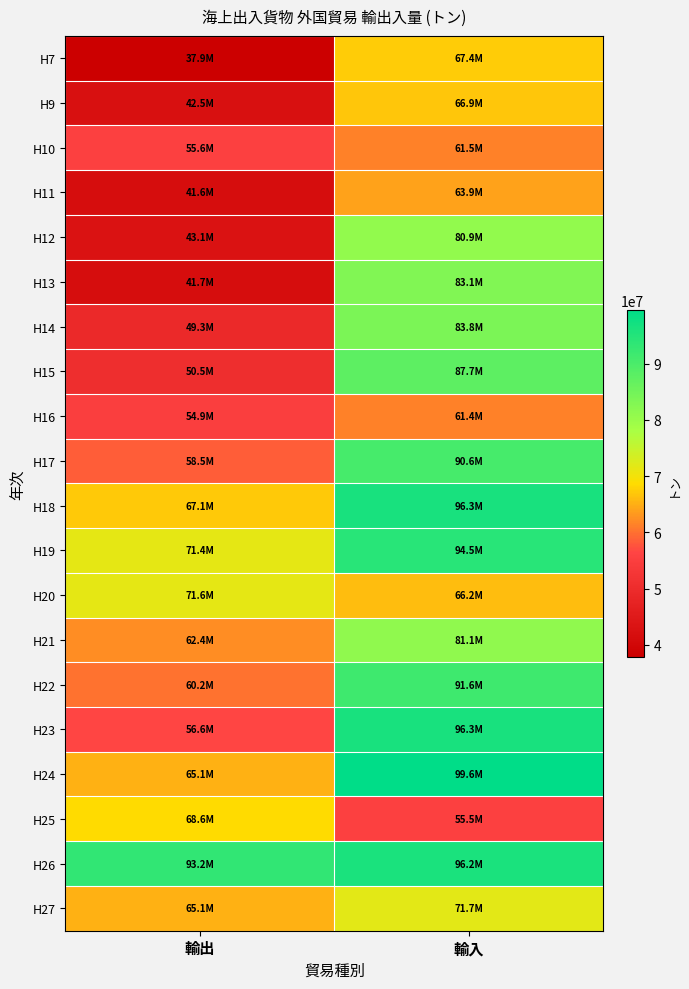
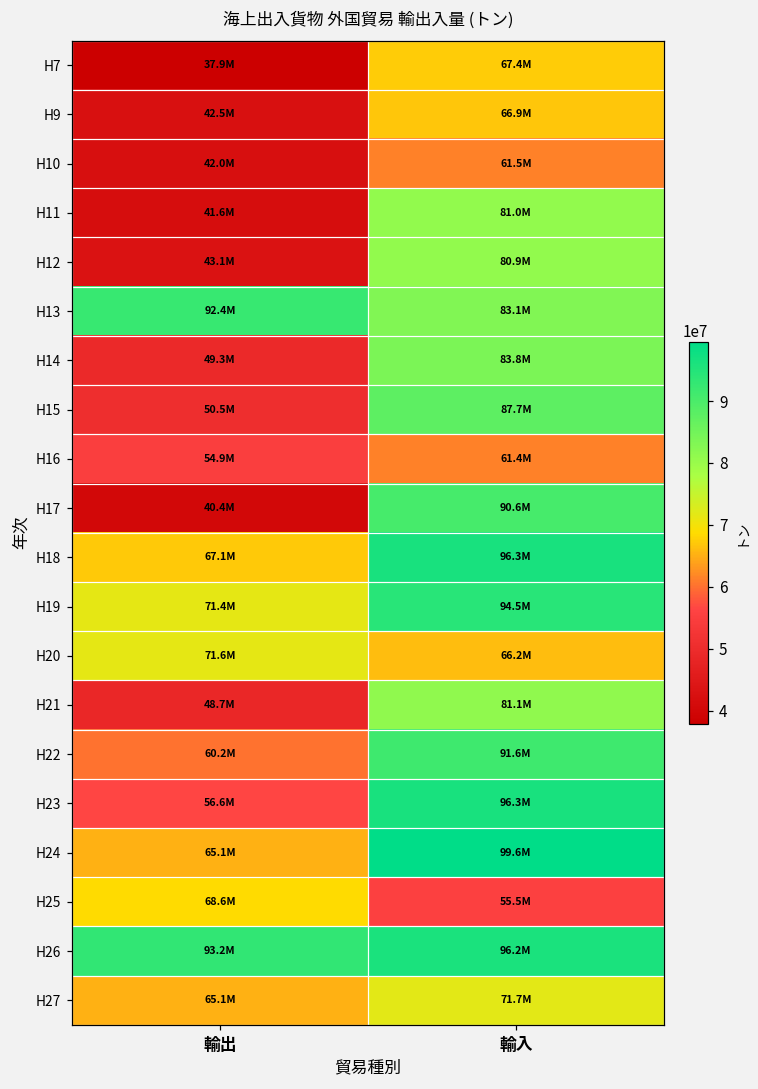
H10, 輸出: 55.6M -> 42.0M
H11, 輸入: 63.9M -> 81.0M
H13, 輸出: 41.7M -> 92.4M
H17, 輸出: 58.5M -> 40.4M
H21, 輸出: 62.4M -> 48.7M
